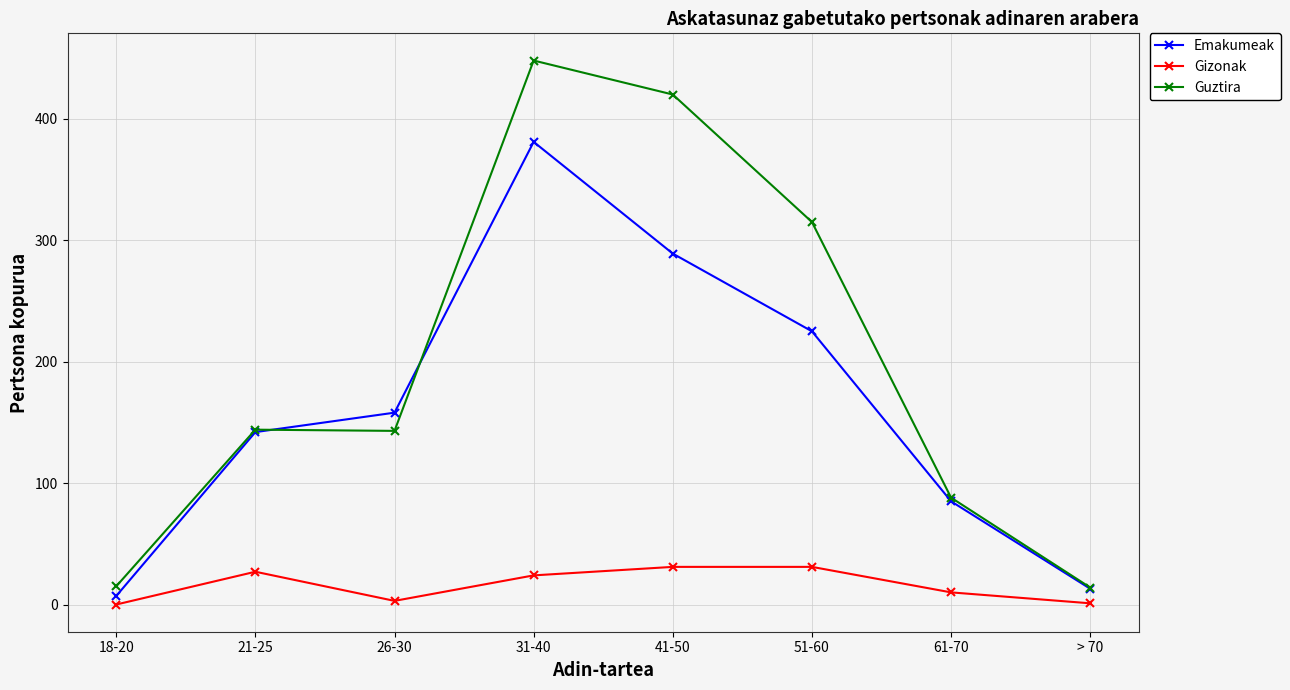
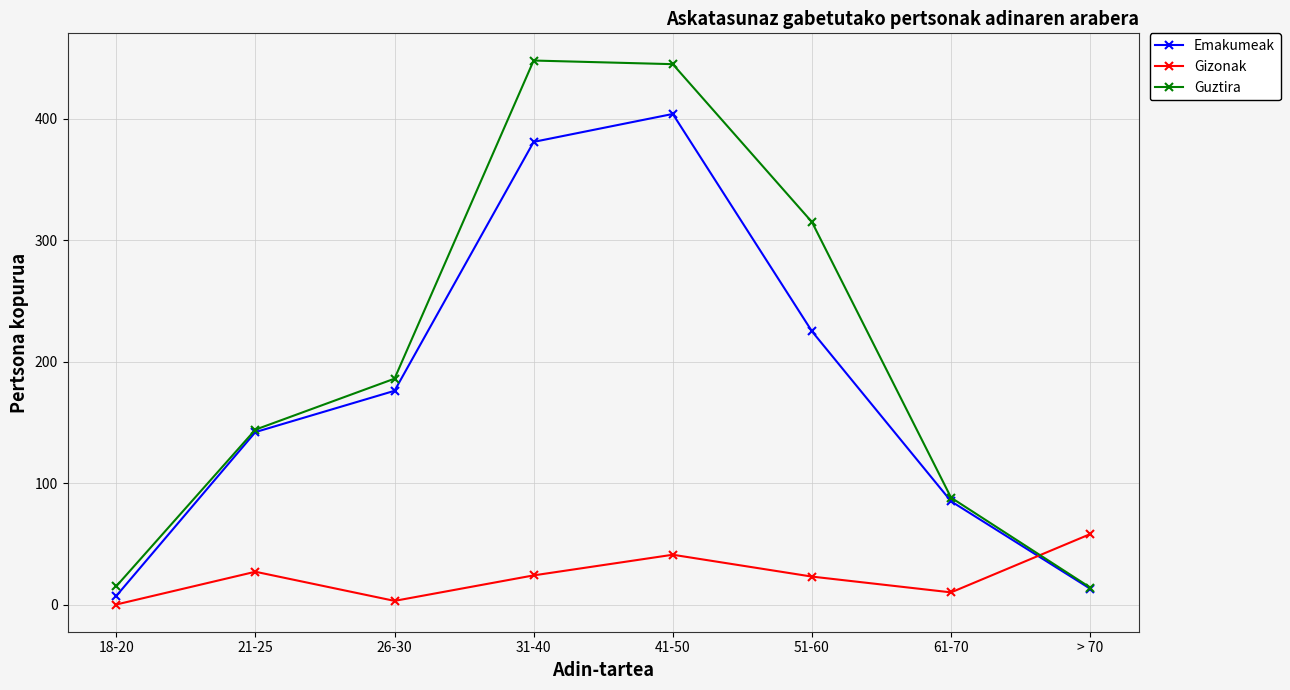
Emakumeak, 26-30: 158 -> 176
Guztira, 26-30: 143 -> 186
Emakumeak, 41-50: 289 -> 404
Gizonak, 41-50: 31 -> 41
Guztira, 41-50: 420 -> 445
Gizonak, 51-60: 31 -> 23
Gizonak, > 70: 1 -> 58
